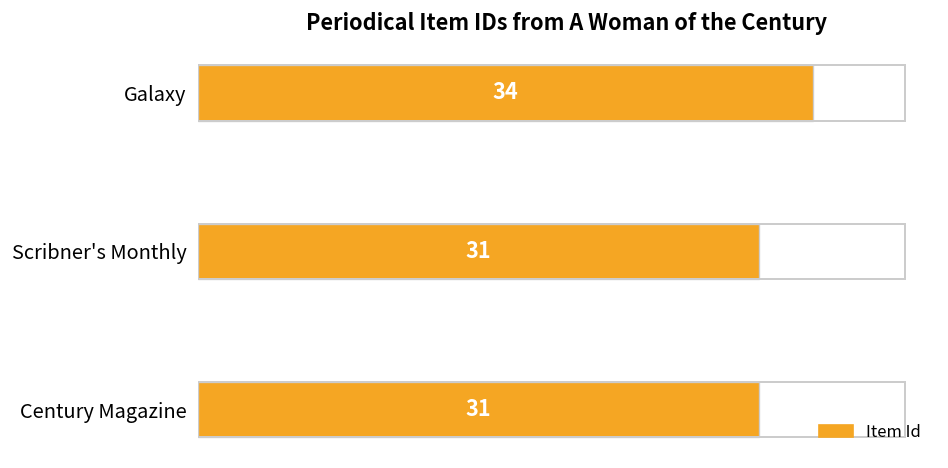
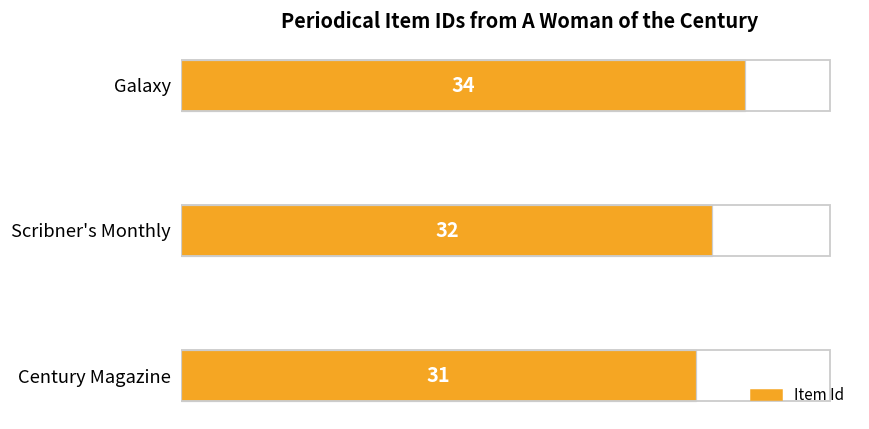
Scribner's Monthly: 31 -> 32
